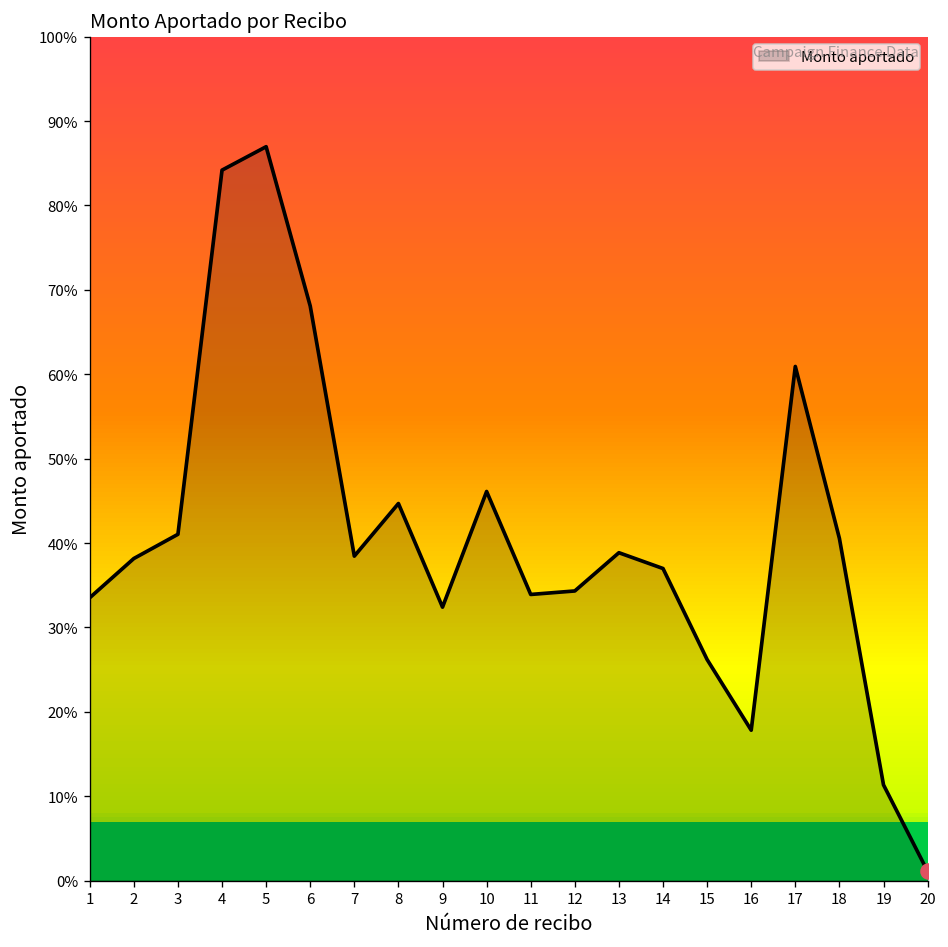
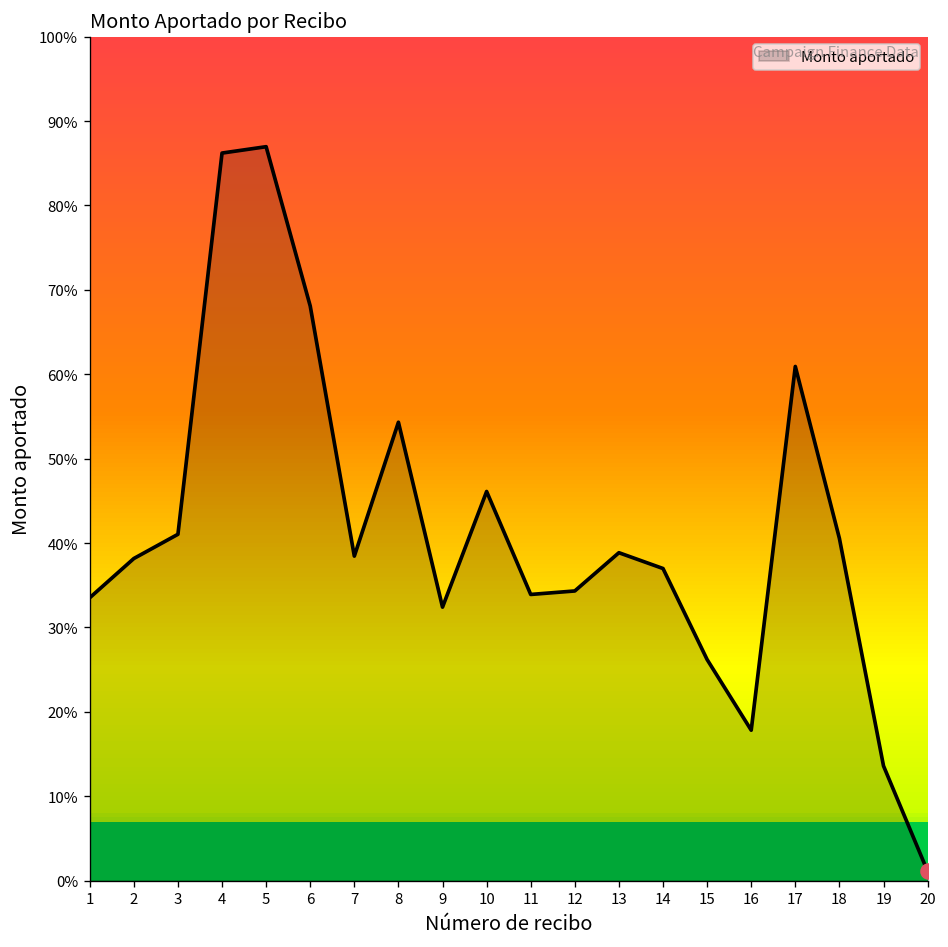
Monto aportado, 4: 84% -> 86%
Monto aportado, 8: 45% -> 54%
Monto aportado, 19: 11% -> 14%
